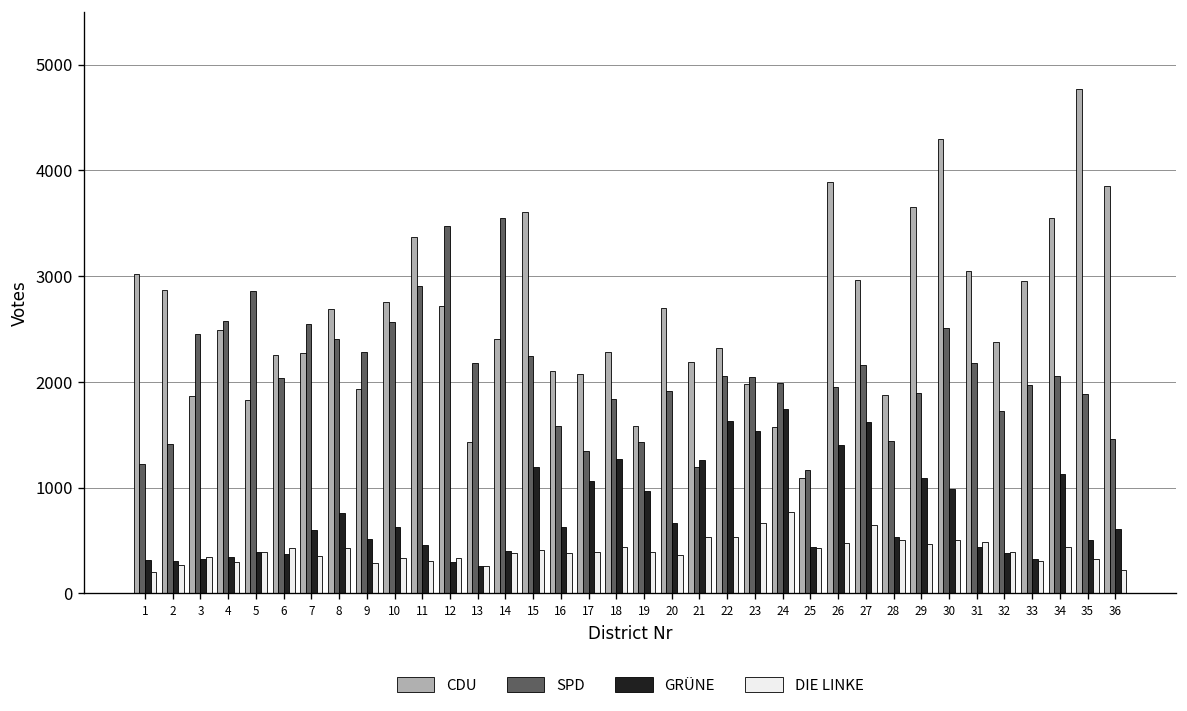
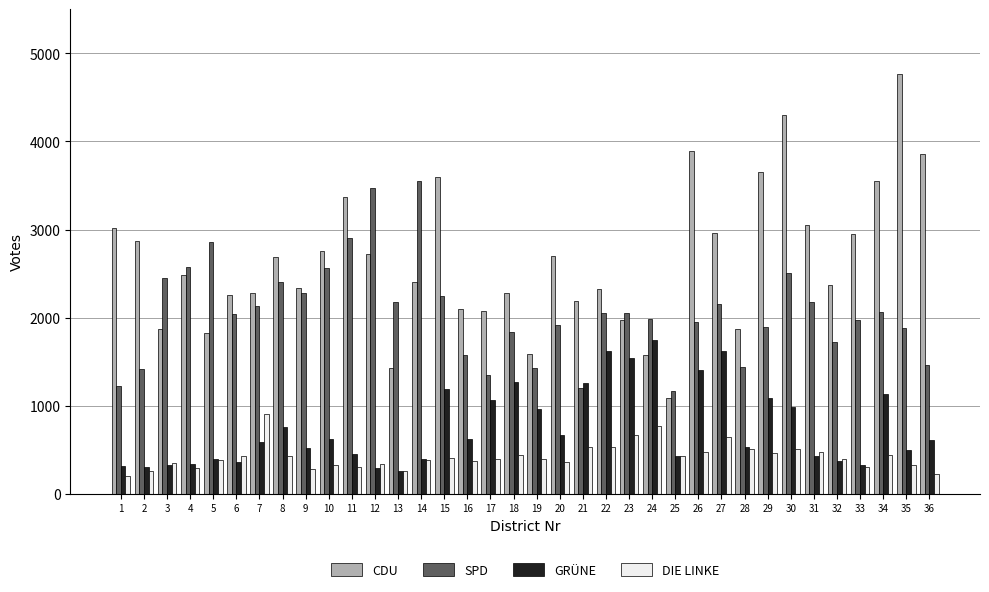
SPD, 7: 2500 -> 2100
DIE LINKE, 7: 400 -> 900
CDU, 9: 1900 -> 2300
